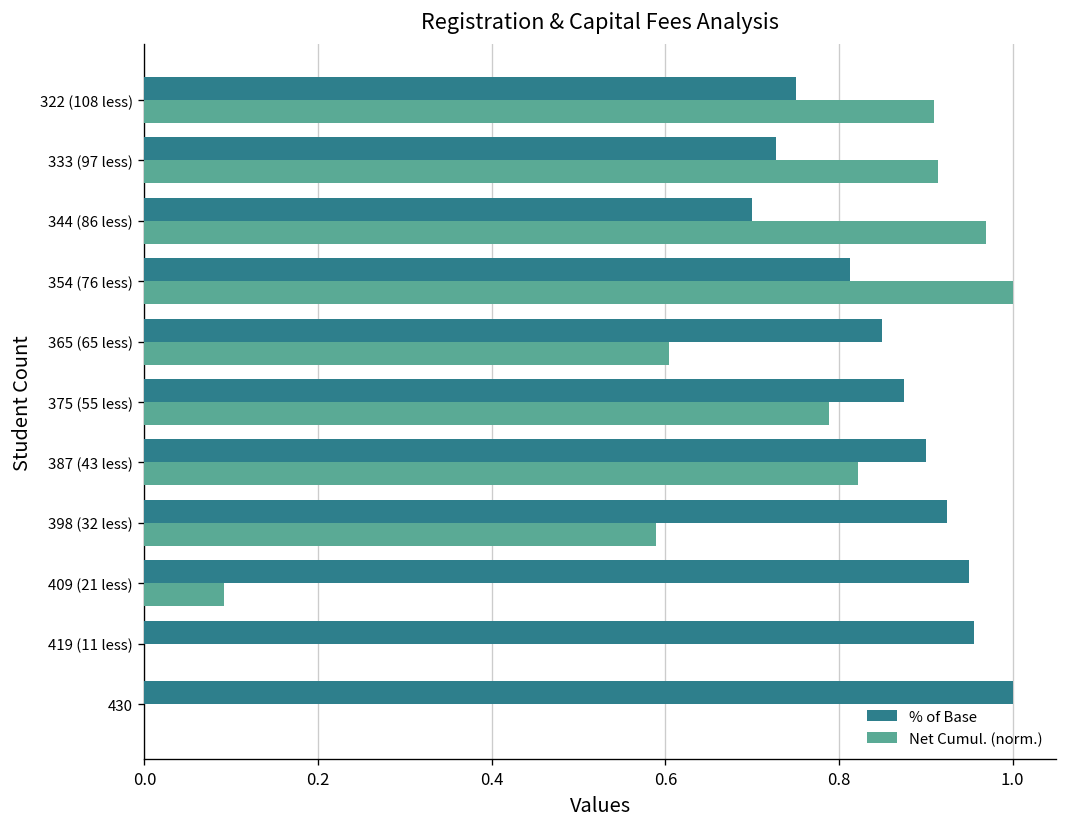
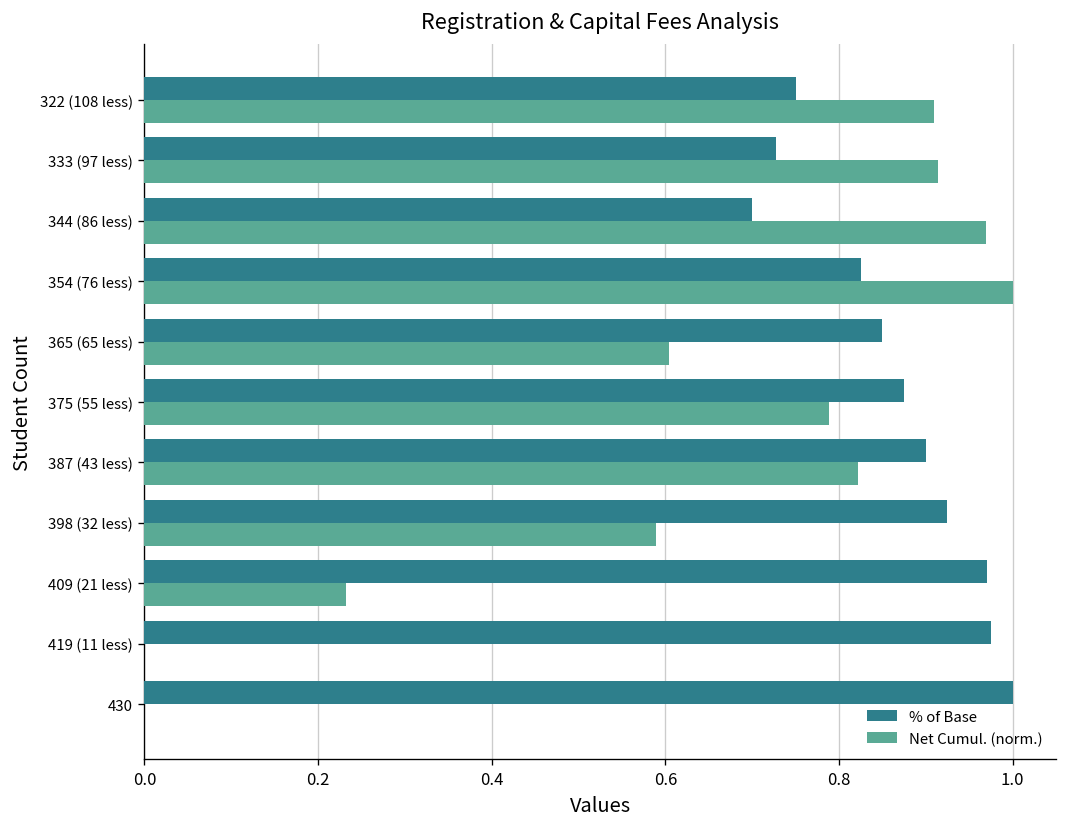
% of Base, 354 (76 less): 0.81 -> 0.83
% of Base, 409 (21 less): 0.95 -> 0.97
Net Cumul. (norm.), 409 (21 less): 0.09 -> 0.23
% of Base, 419 (11 less): 0.96 -> 0.98
